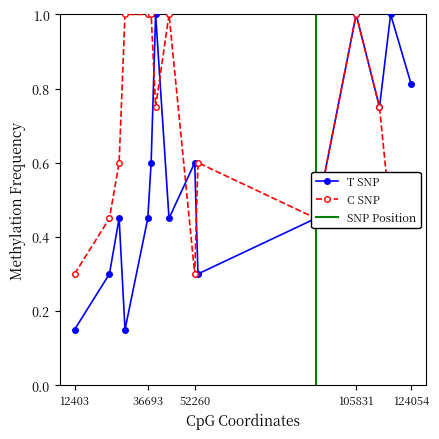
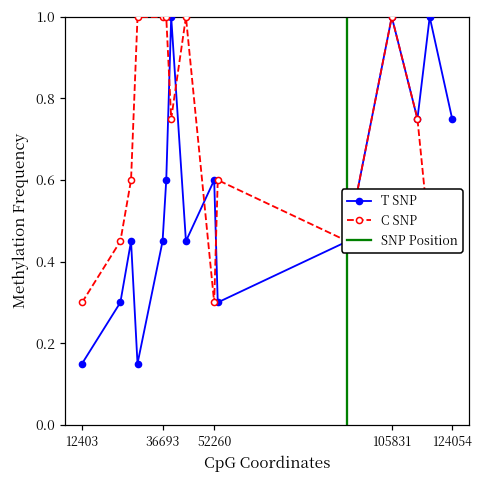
T SNP, 124054: 0.81 -> 0.75
